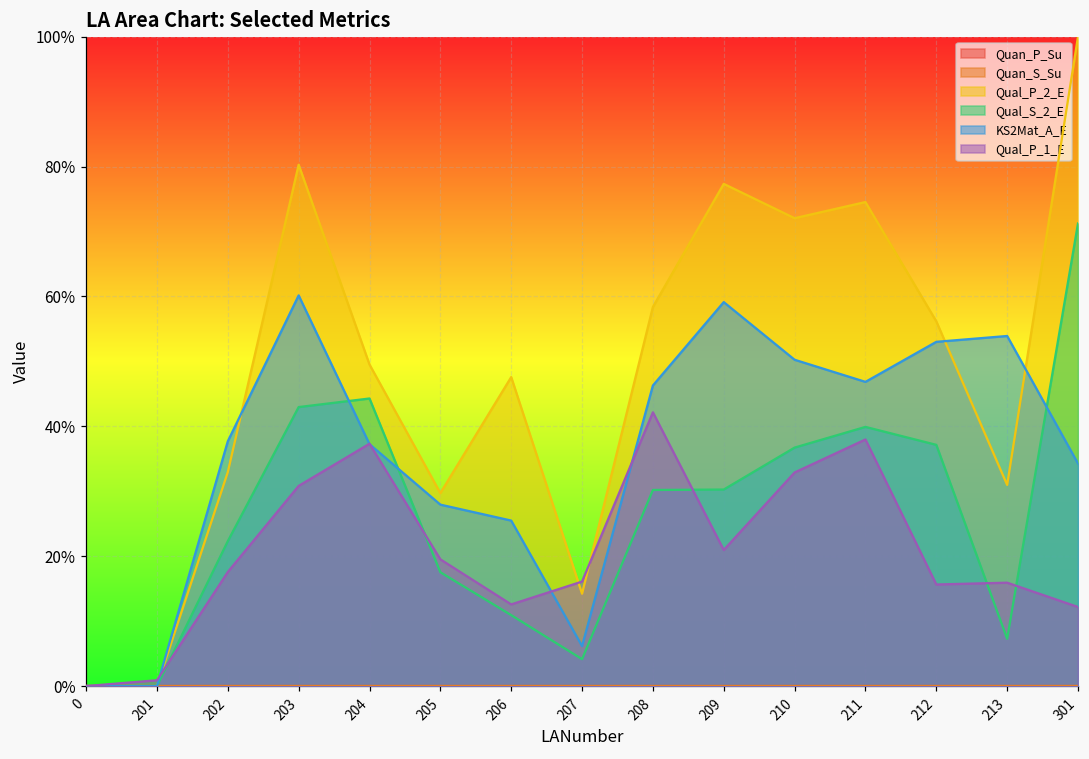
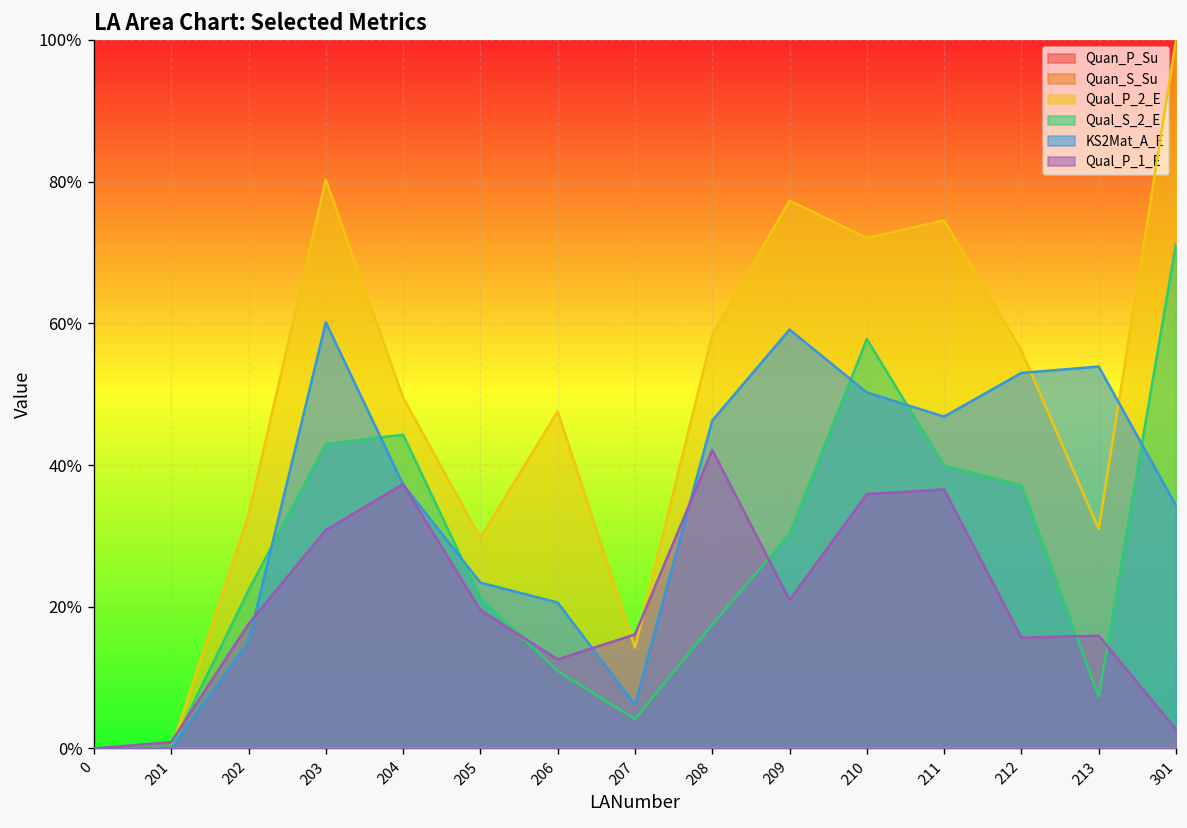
KS2Mat_A_E, 202: 38% -> 15%
Qual_S_2_E, 205: 18% -> 21%
KS2Mat_A_E, 205: 28% -> 23%
KS2Mat_A_E, 206: 25% -> 21%
Qual_S_2_E, 208: 30% -> 17%
Qual_S_2_E, 210: 37% -> 58%
Qual_P_1_E, 210: 33% -> 36%
Qual_P_1_E, 211: 38% -> 37%
Qual_P_1_E, 301: 12% -> 3%
